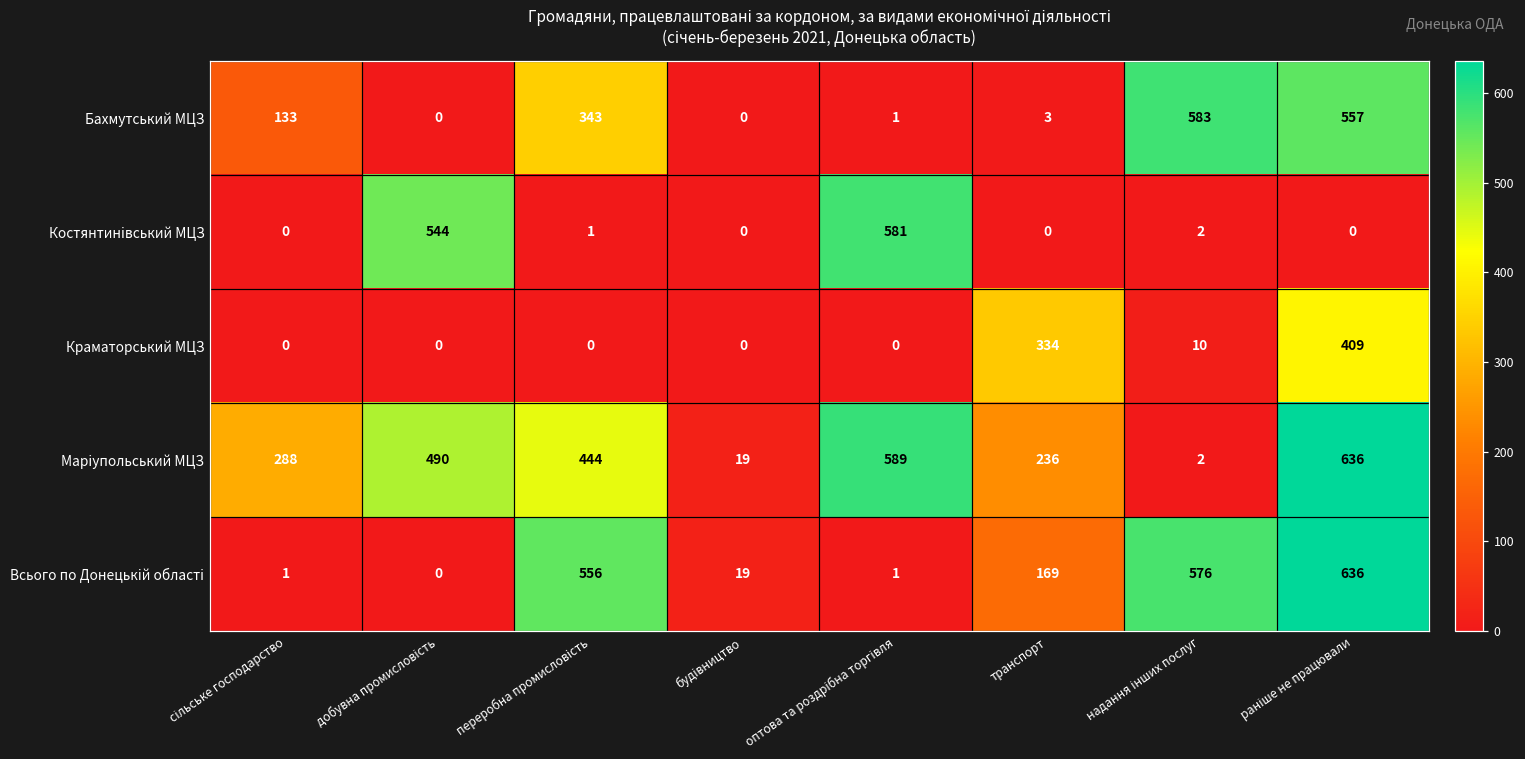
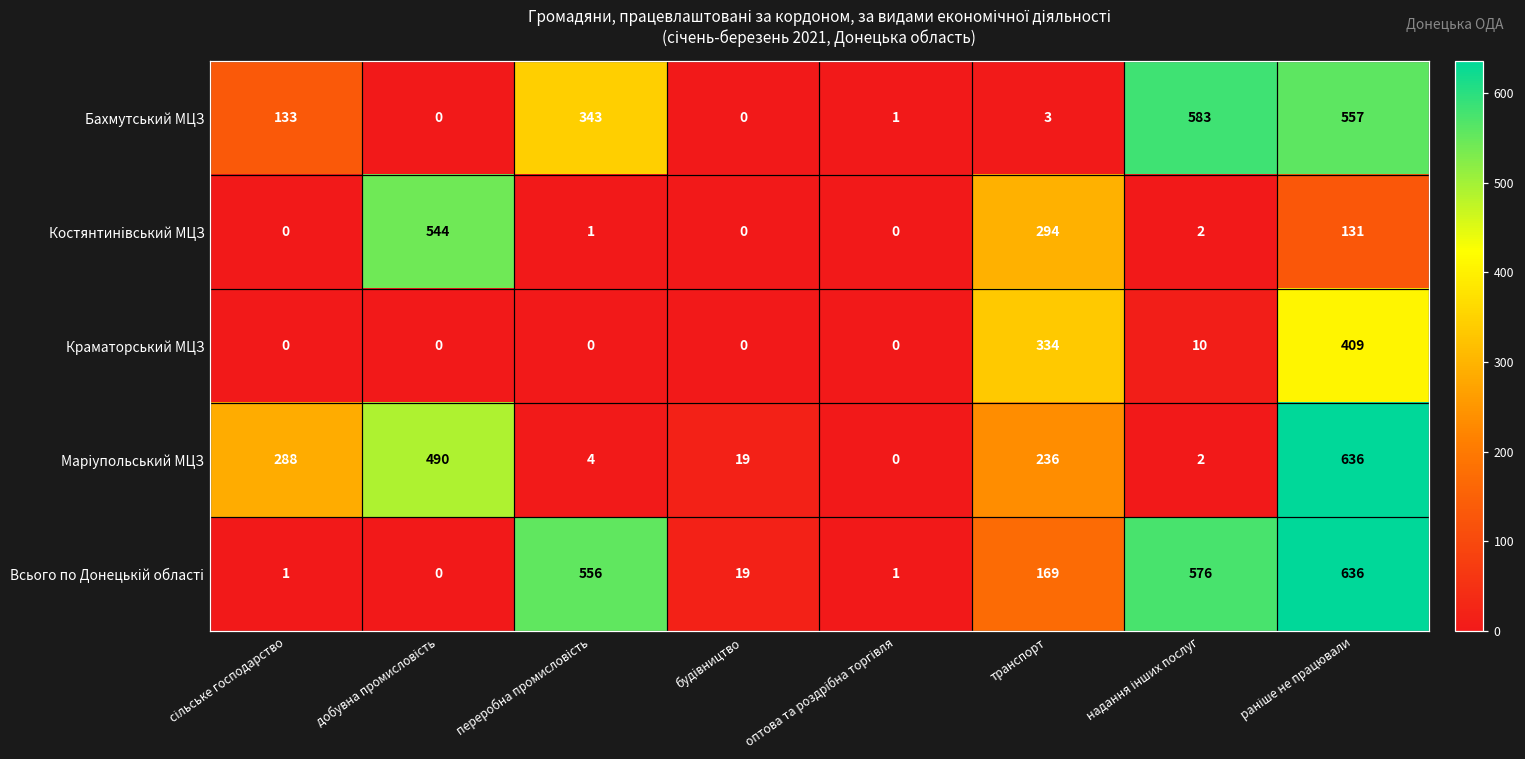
Костянтинівський МЦЗ, оптова та роздрібна торгівля: 581 -> 0
Костянтинівський МЦЗ, транспорт: 0 -> 294
Костянтинівський МЦЗ, раніше не працювали: 0 -> 131
Маріупольський МЦЗ, переробна промисловість: 444 -> 4
Маріупольський МЦЗ, оптова та роздрібна торгівля: 589 -> 0
